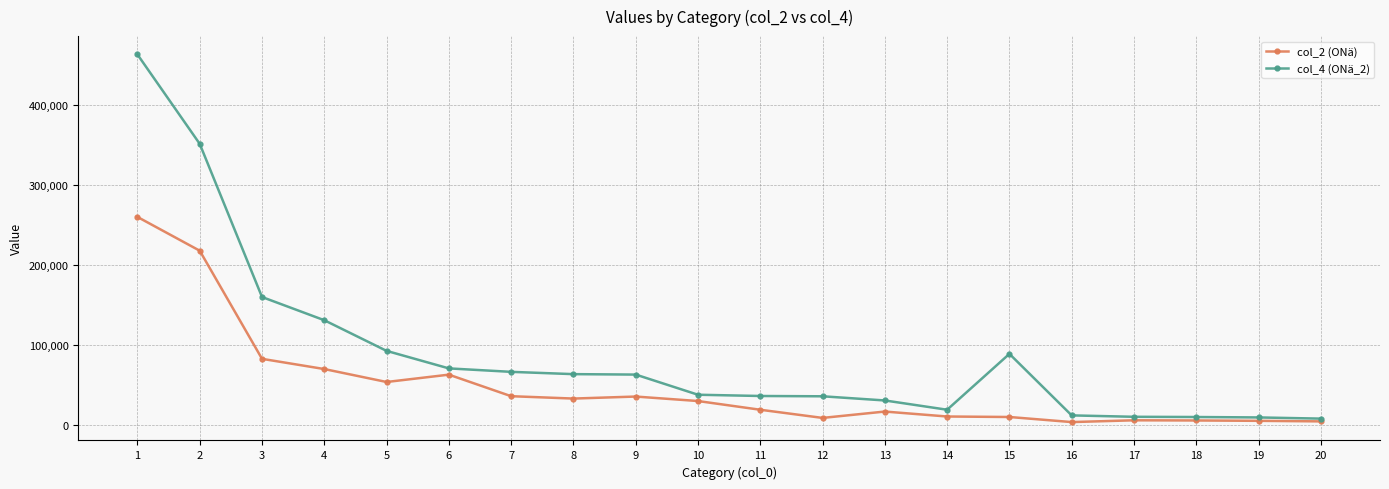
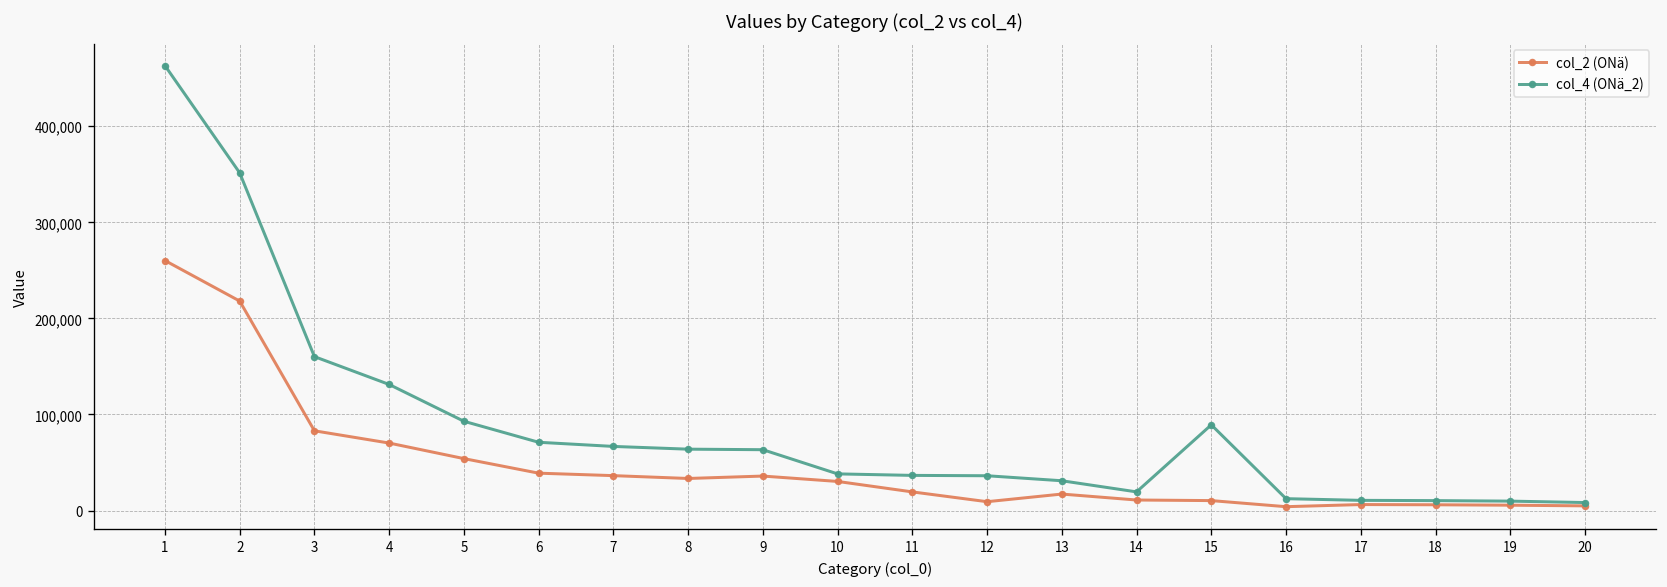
col_2 (ONä), 6: 60,000 -> 40,000
